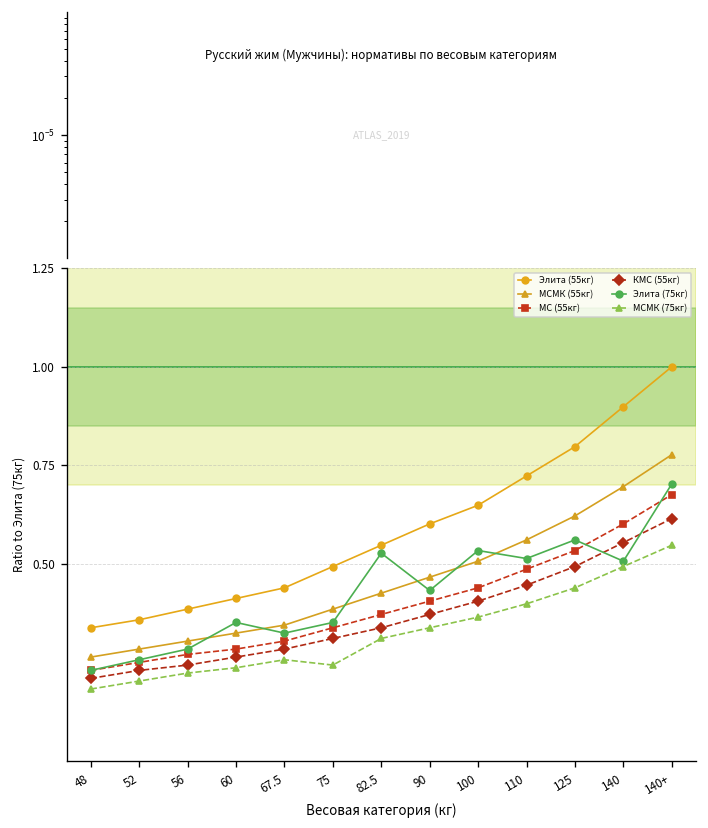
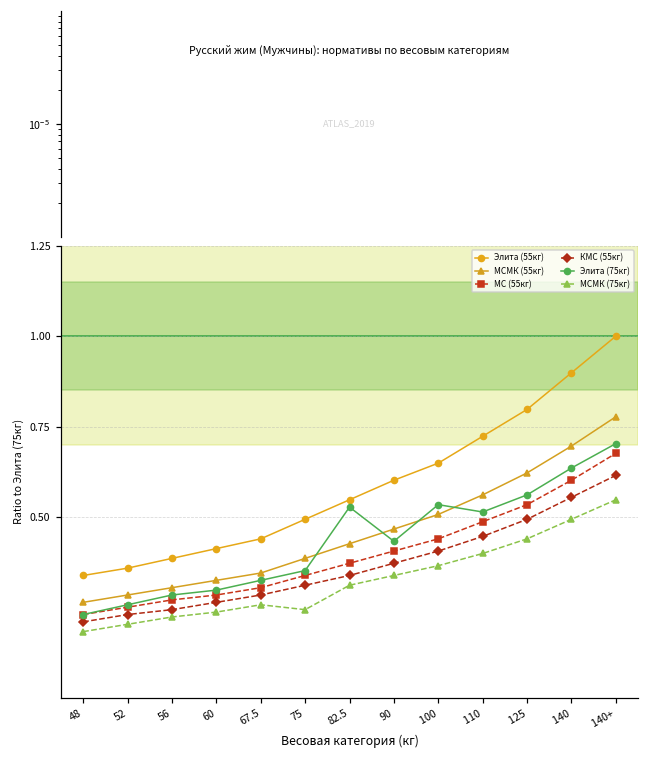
Элита (75кг), 60: 0.35 -> 0.30
Элита (75кг), 140: 0.51 -> 0.64
